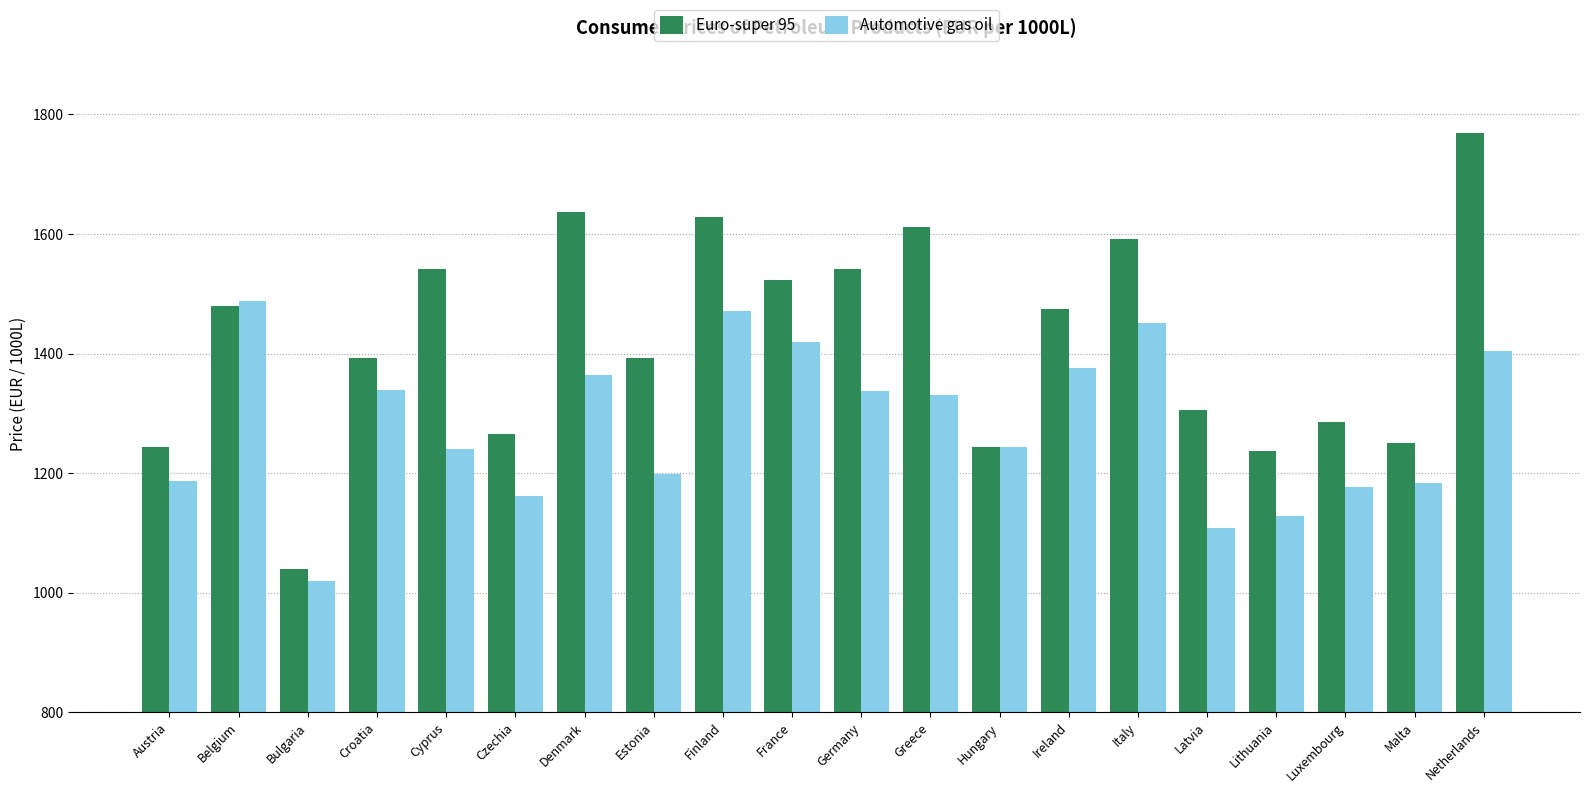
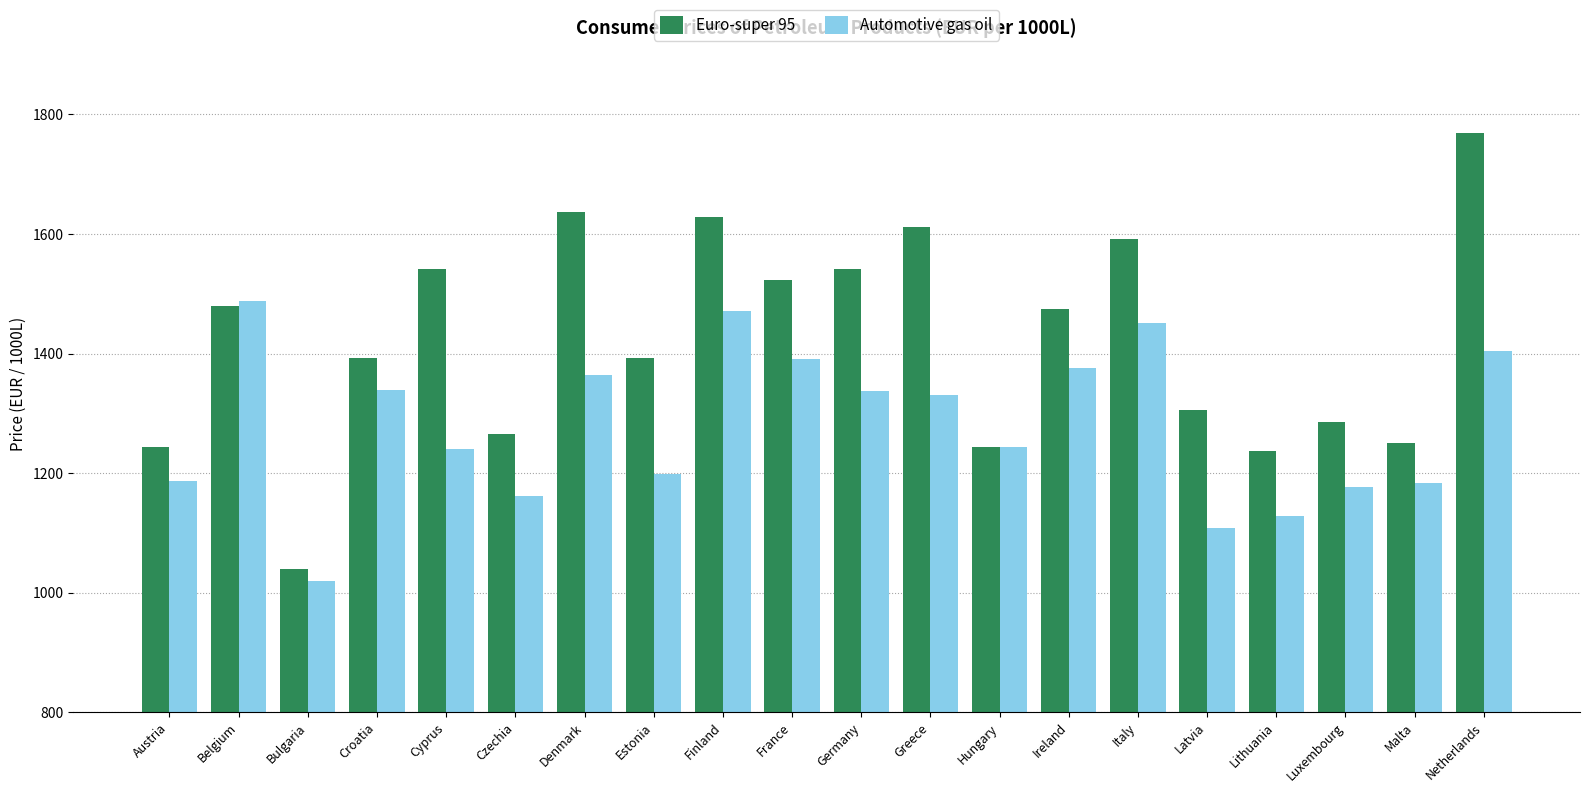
Automotive gas oil, France: 1420 -> 1390
